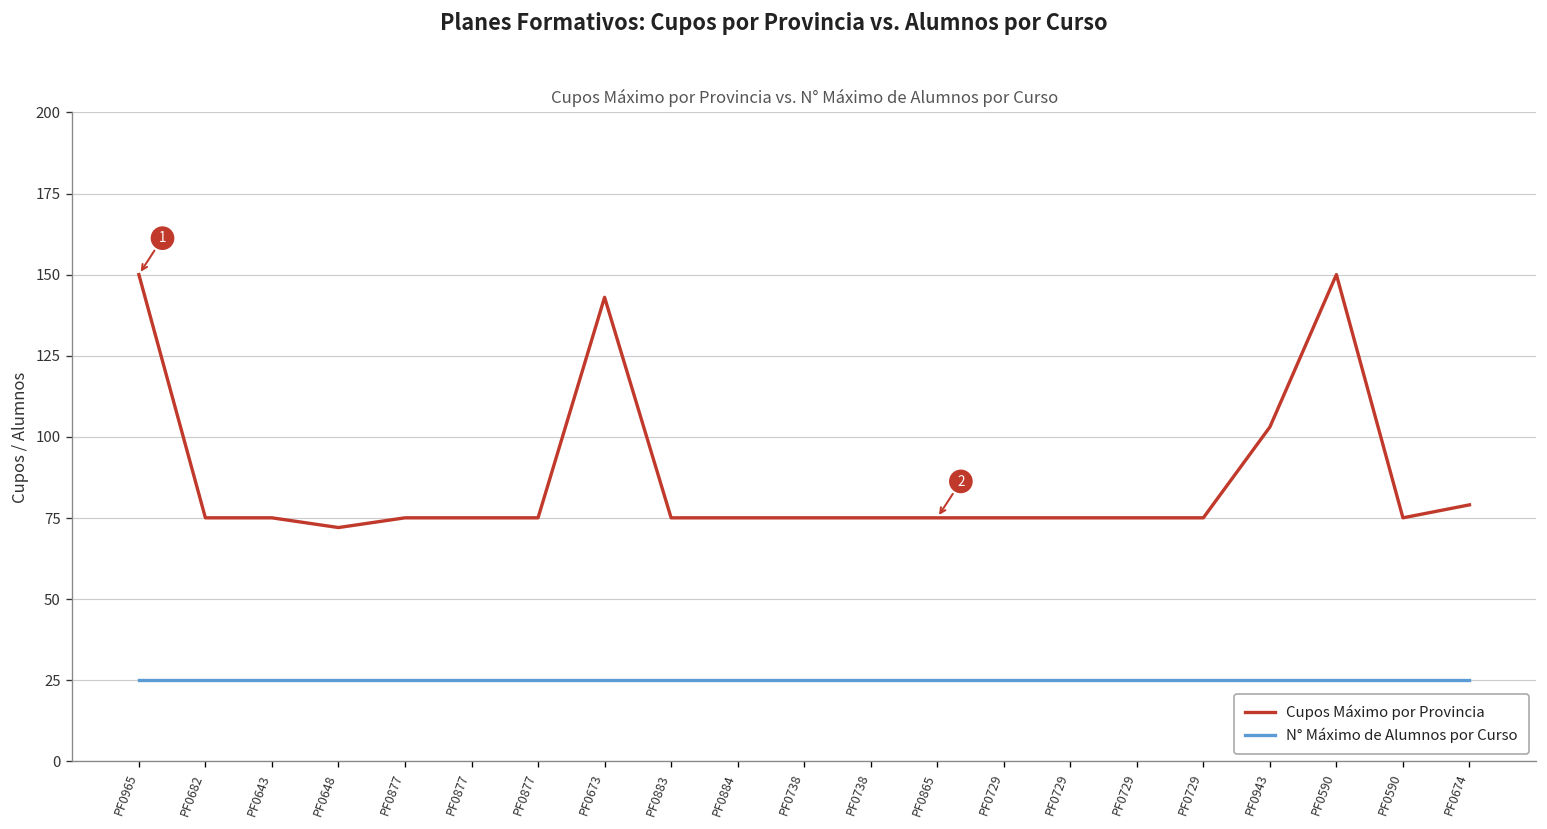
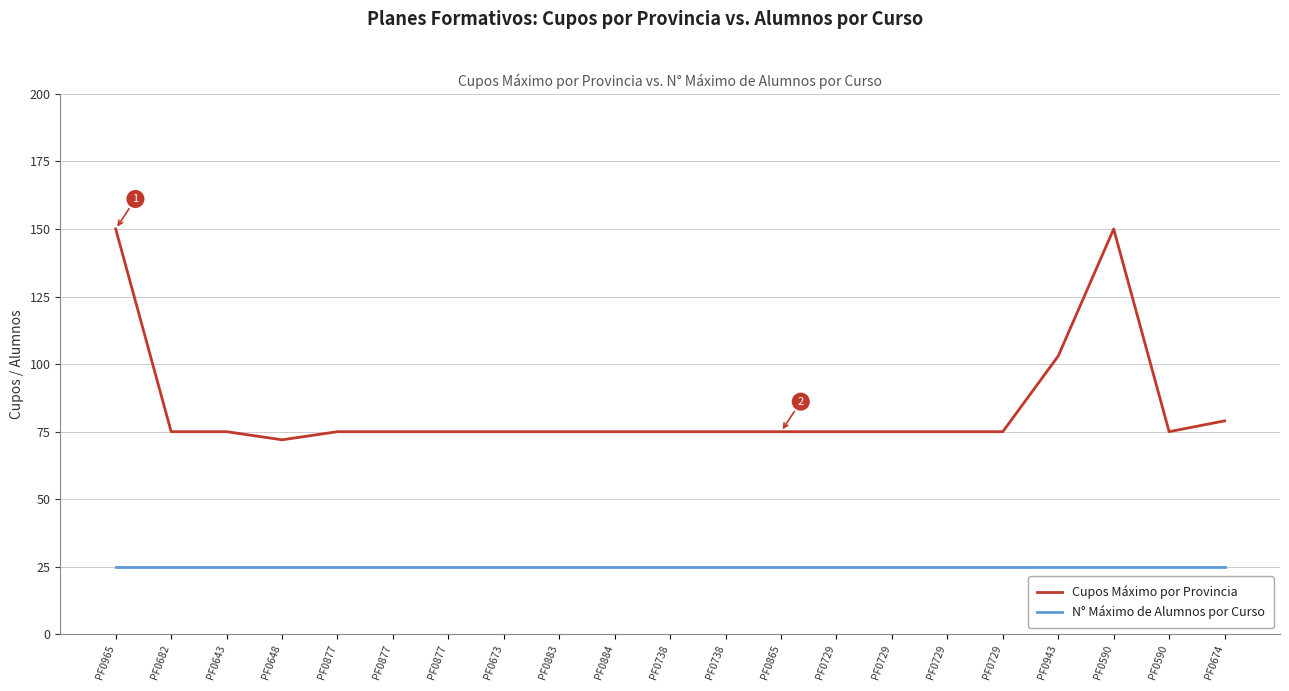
Cupos Máximo por Provincia, PF0673: 143 -> 75
